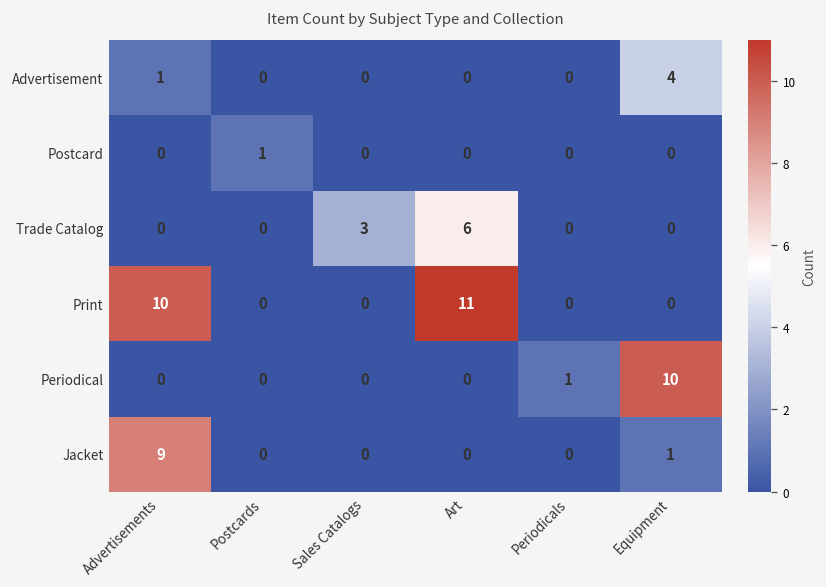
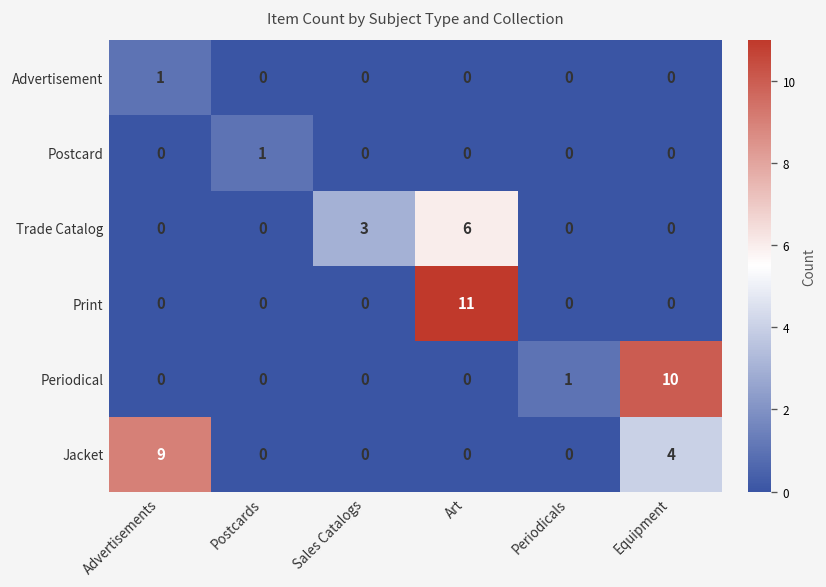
Advertisement, Equipment: 4 -> 0
Print, Advertisements: 10 -> 0
Jacket, Equipment: 1 -> 4
